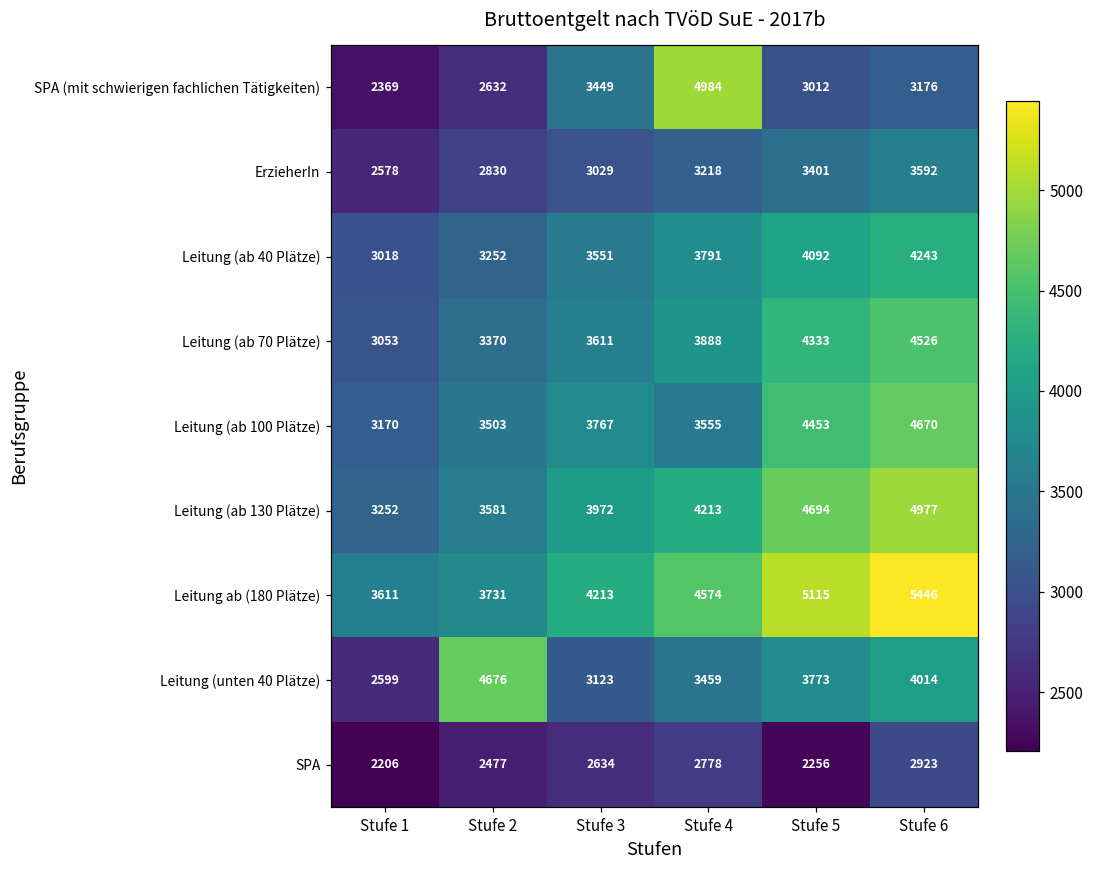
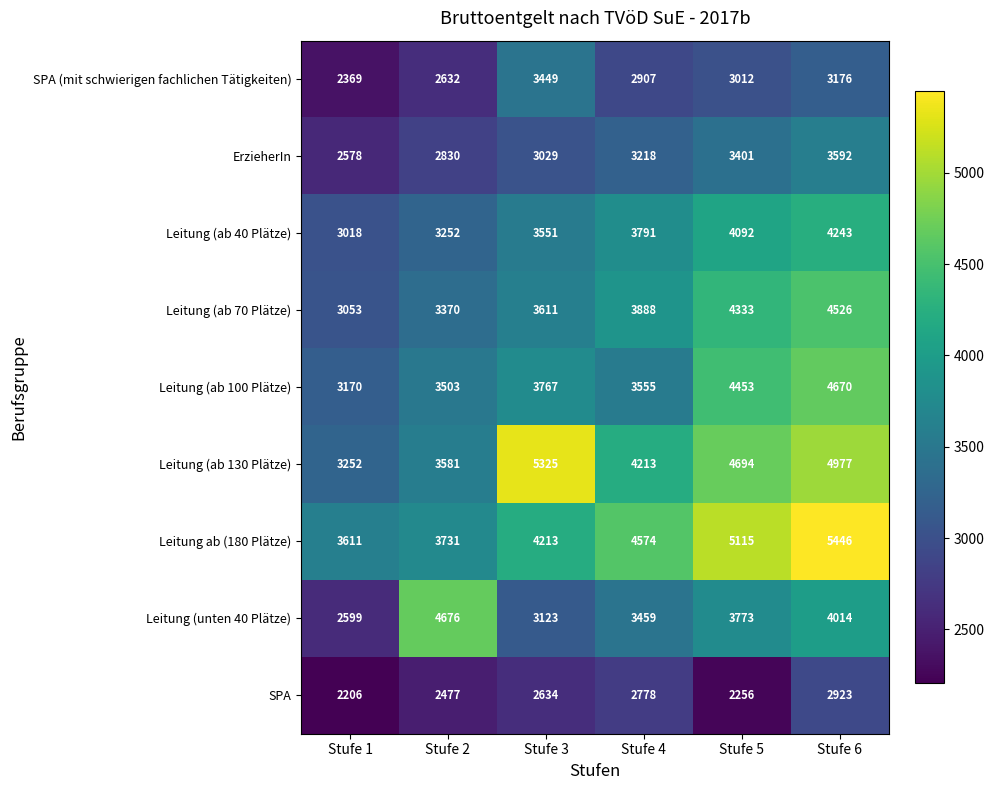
SPA (mit schwierigen fachlichen Tätigkeiten), Stufe 4: 4984 -> 2907
Leitung (ab 130 Plätze), Stufe 3: 3972 -> 5325
